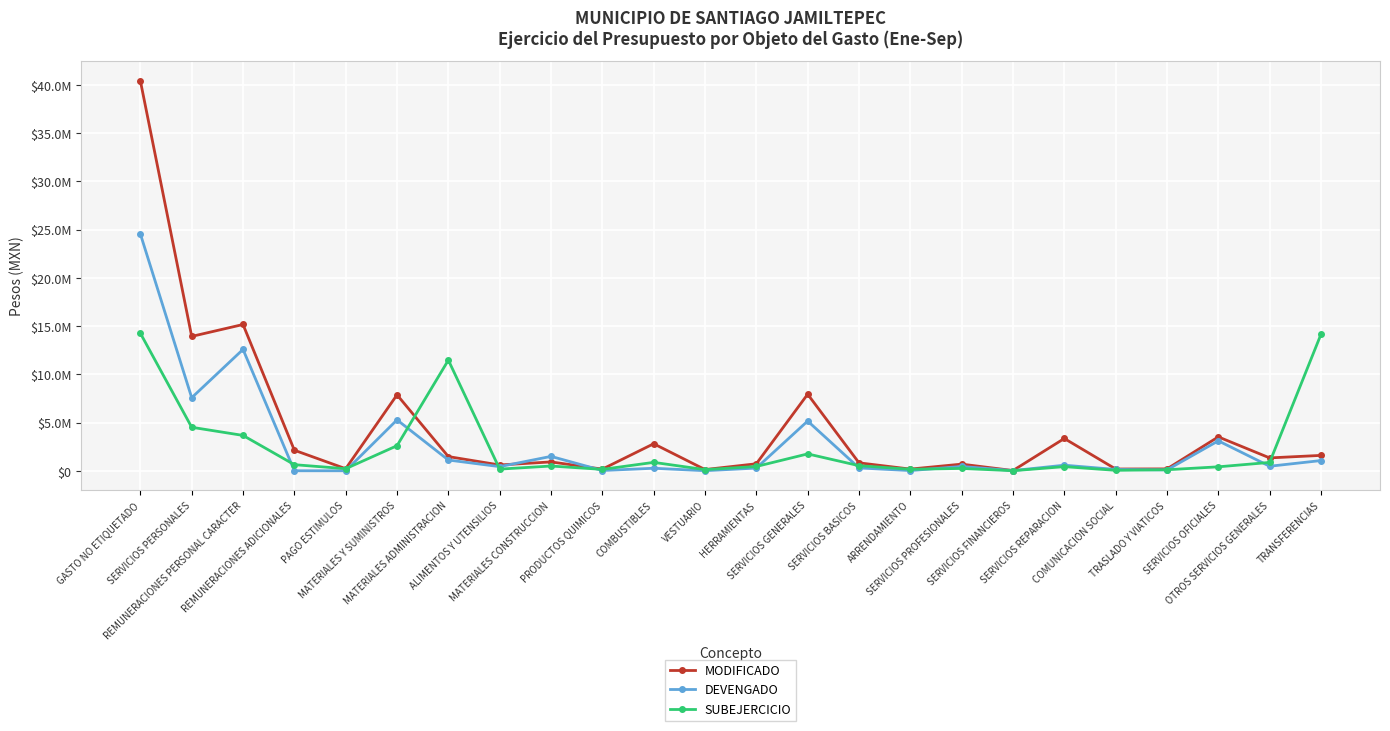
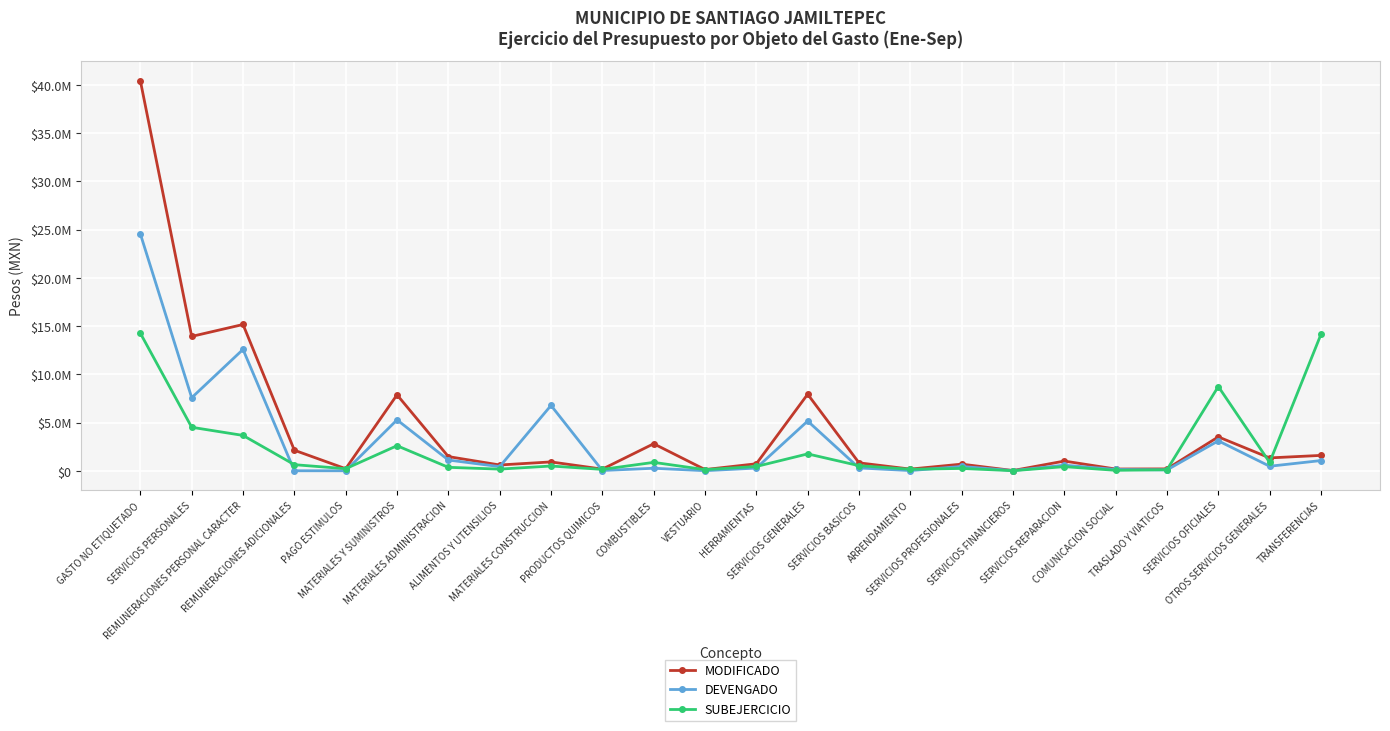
SUBEJERCICIO, MATERIALES ADMINISTRACION: $11000000 -> $0
DEVENGADO, MATERIALES CONSTRUCCION: $1000000 -> $7000000
MODIFICADO, SERVICIOS REPARACION: $3000000 -> $1000000
SUBEJERCICIO, SERVICIOS OFICIALES: $0 -> $9000000
